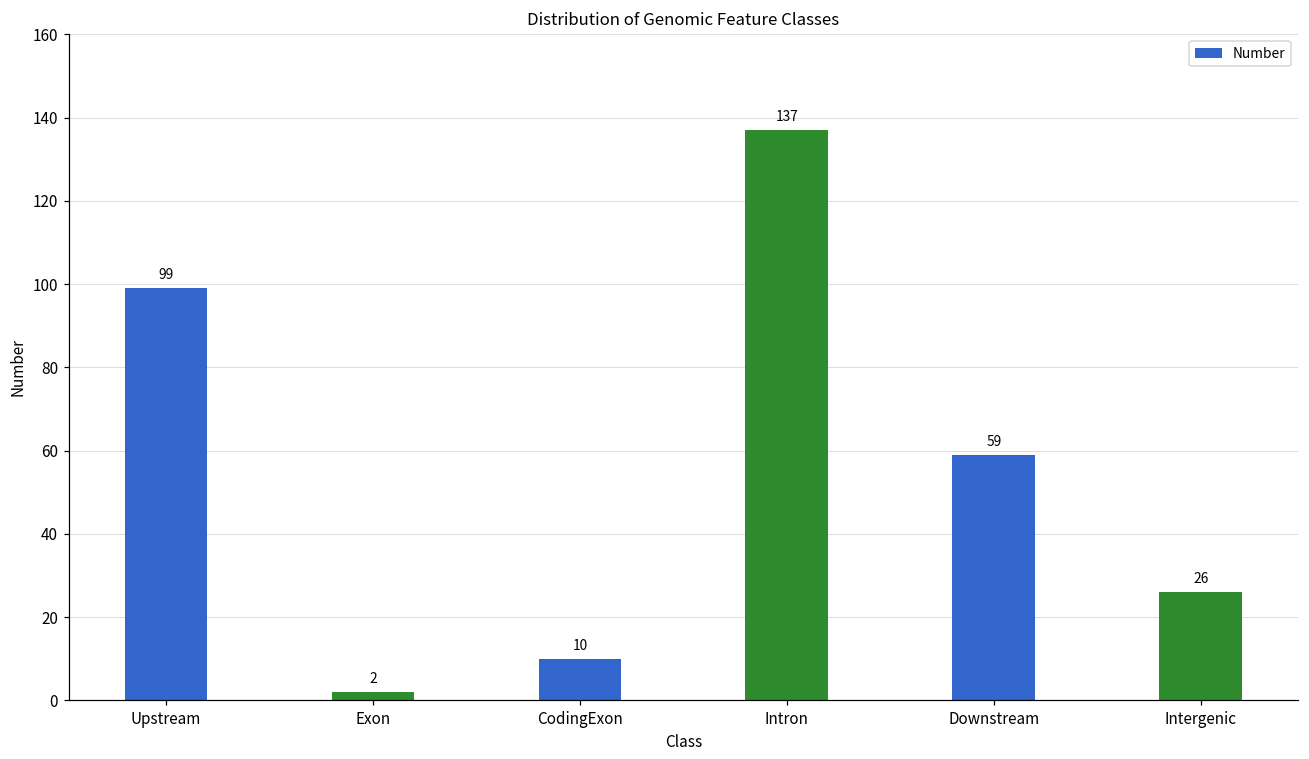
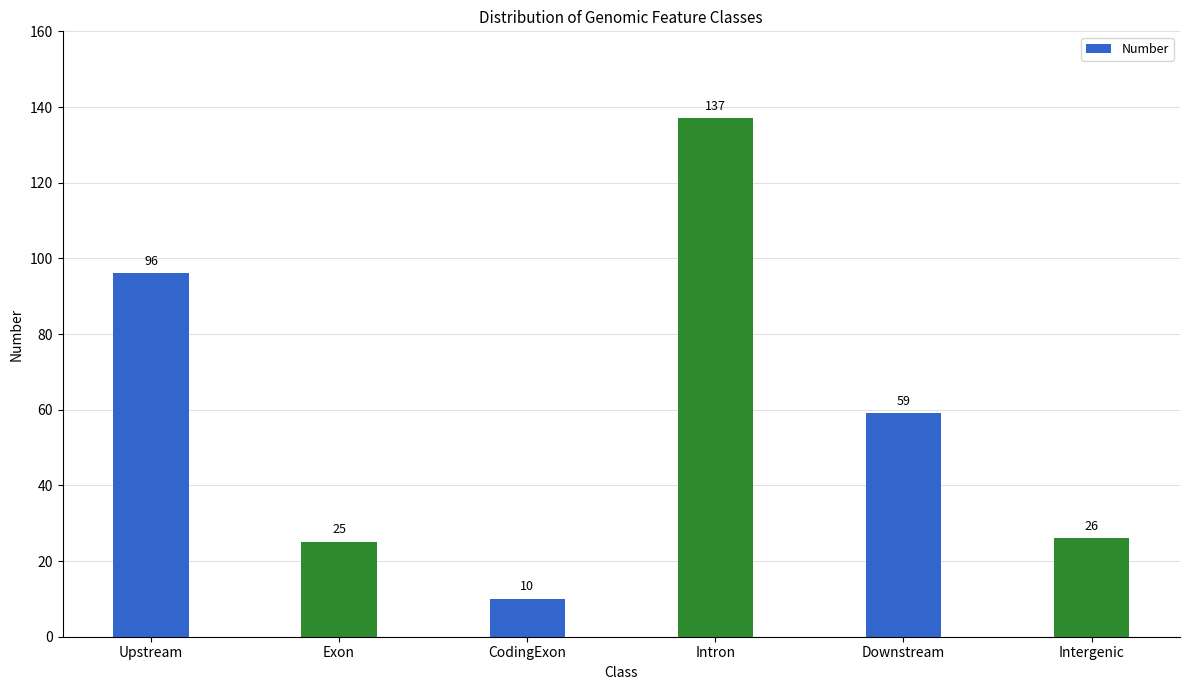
Upstream: 99 -> 96
Exon: 2 -> 25
